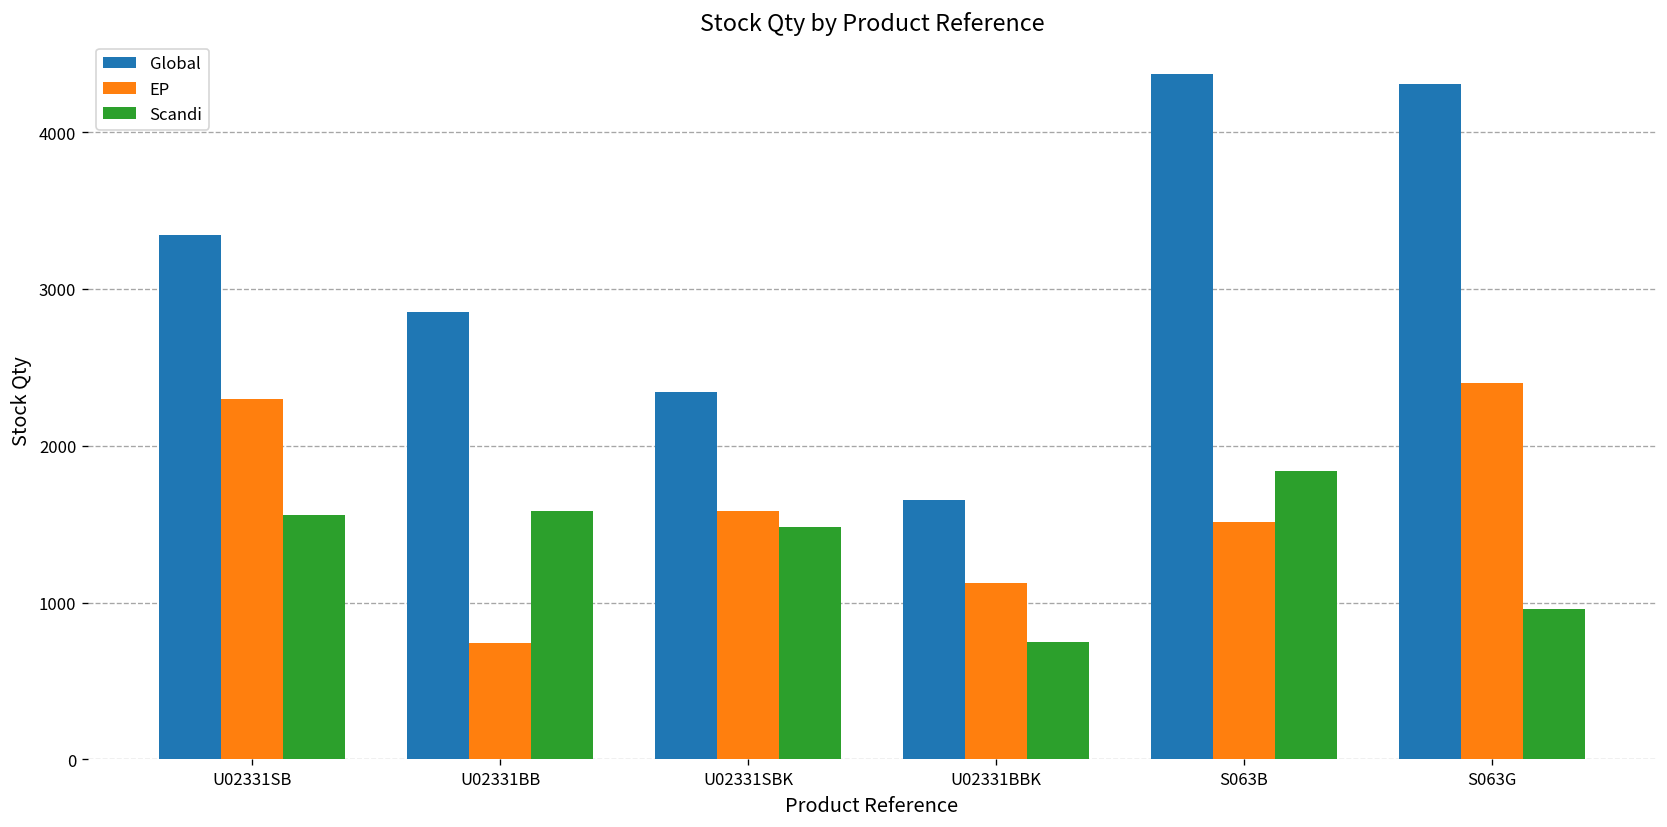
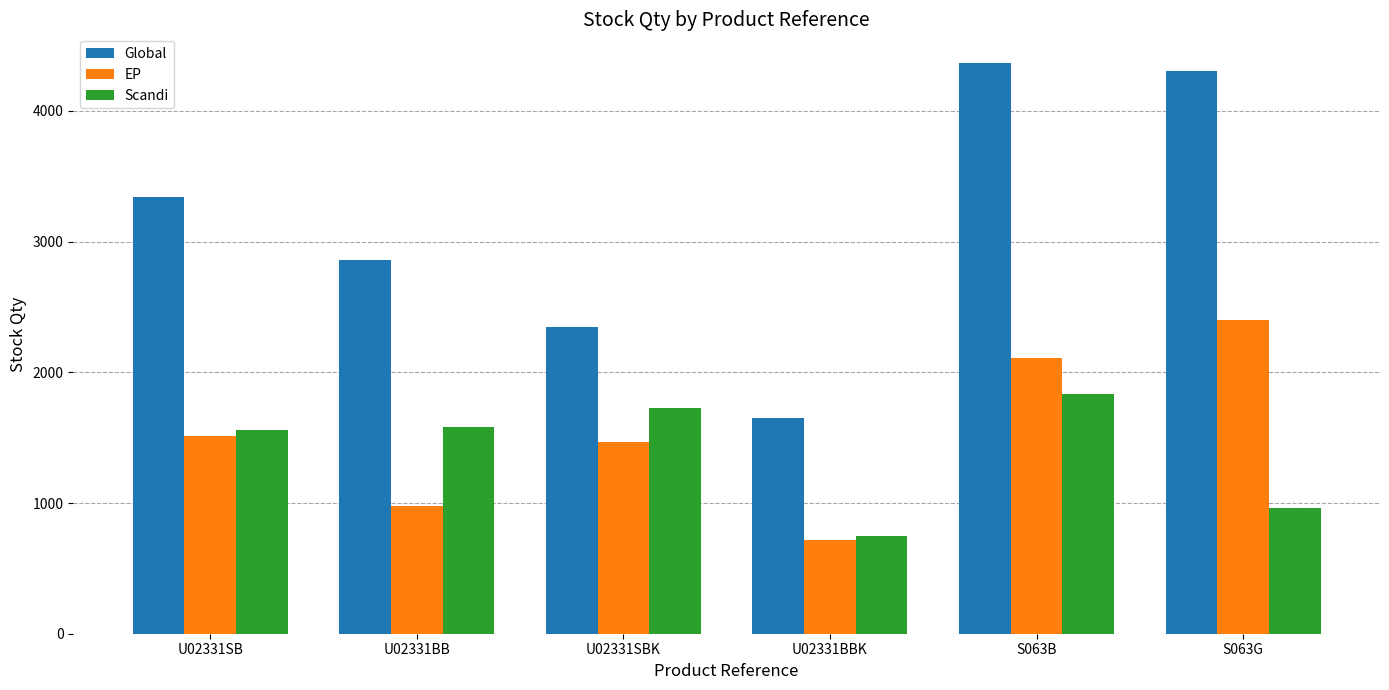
EP, U02331SB: 2300 -> 1510
EP, U02331BB: 740 -> 980
EP, U02331SBK: 1580 -> 1460
Scandi, U02331SBK: 1480 -> 1730
EP, U02331BBK: 1130 -> 720
EP, S063B: 1510 -> 2110
